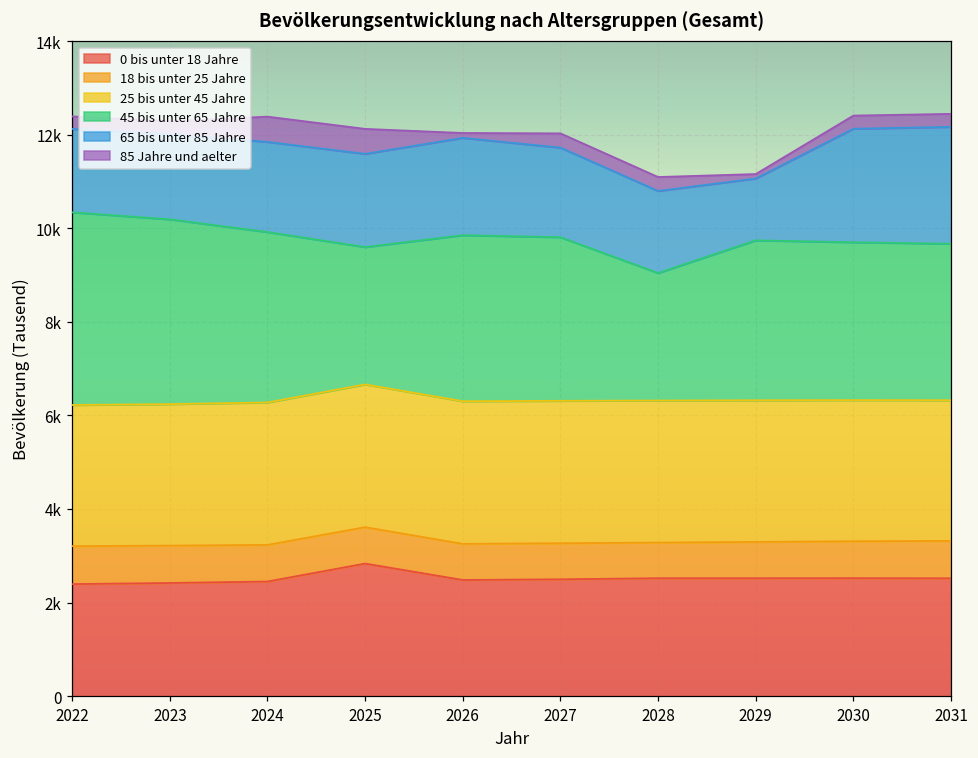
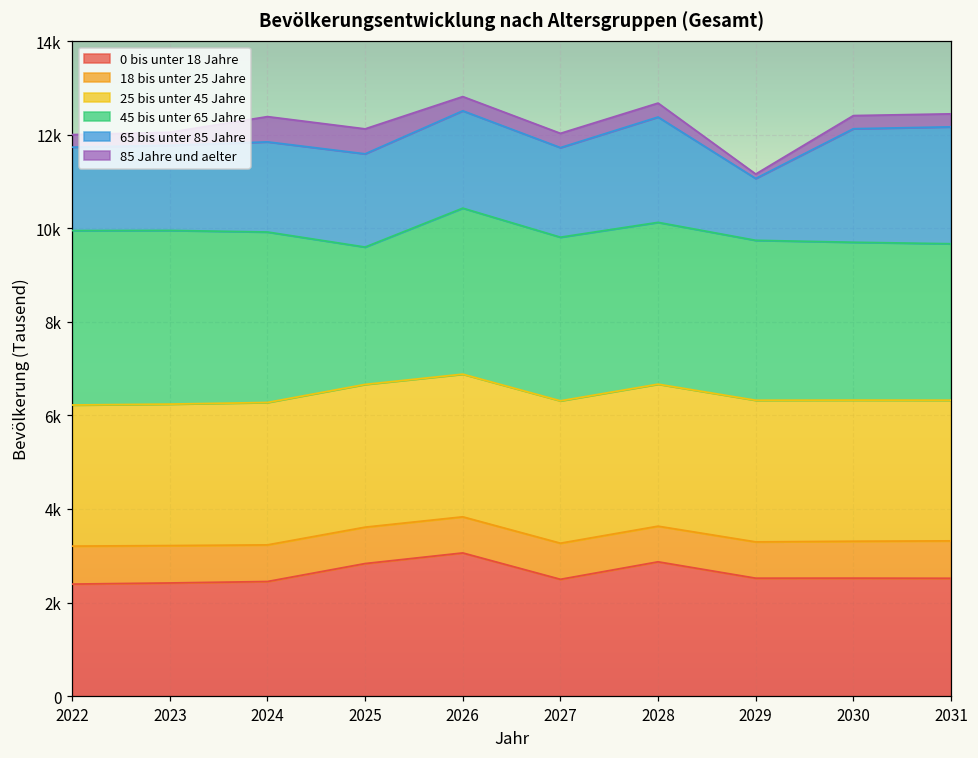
45 bis unter 65 Jahre, 2022: 4100 -> 3700
45 bis unter 65 Jahre, 2023: 4000 -> 3700
0 bis unter 18 Jahre, 2026: 2500 -> 3100
85 Jahre und aelter, 2026: 100 -> 300
0 bis unter 18 Jahre, 2028: 2500 -> 2900
45 bis unter 65 Jahre, 2028: 2700 -> 3500
65 bis unter 85 Jahre, 2028: 1800 -> 2300
